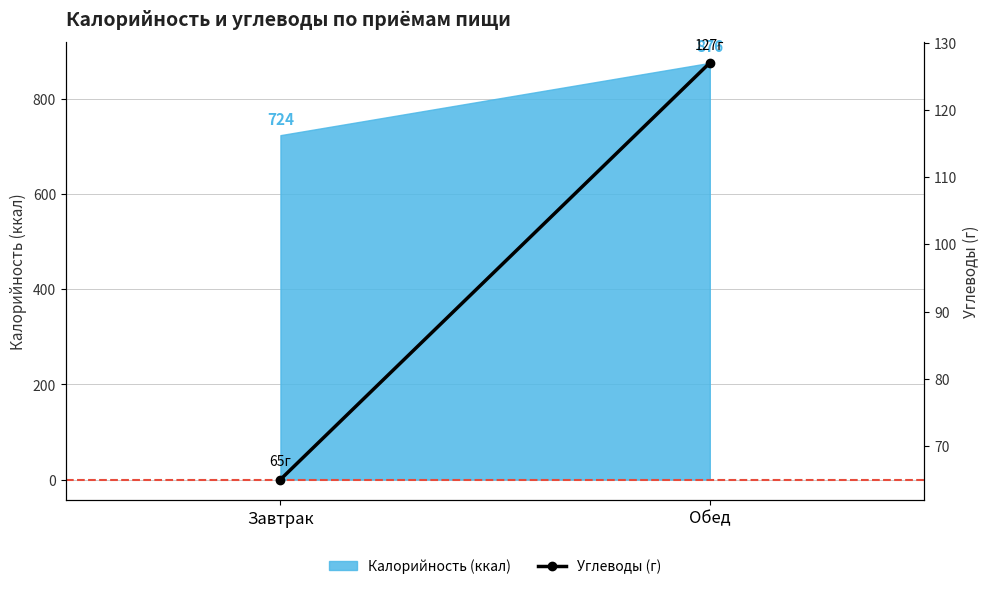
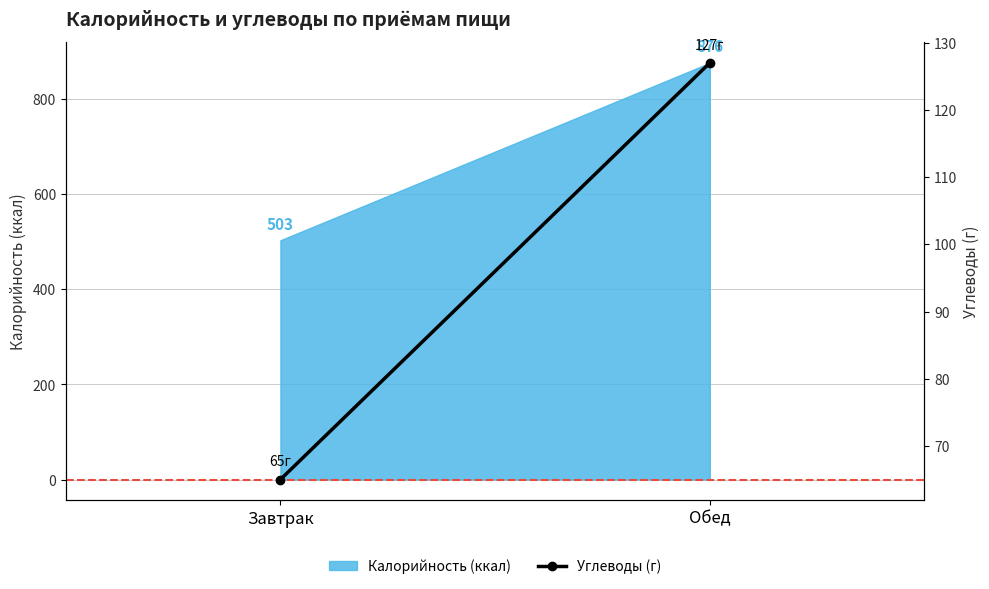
Калорийность (ккал), Завтрак: 724 -> 503
